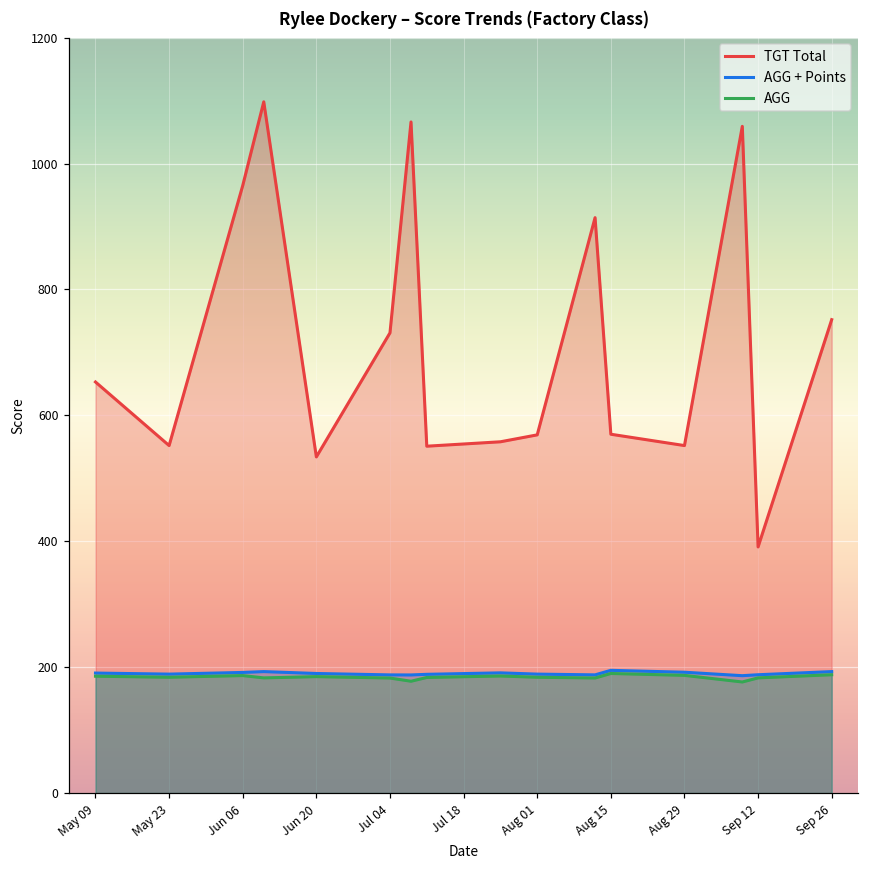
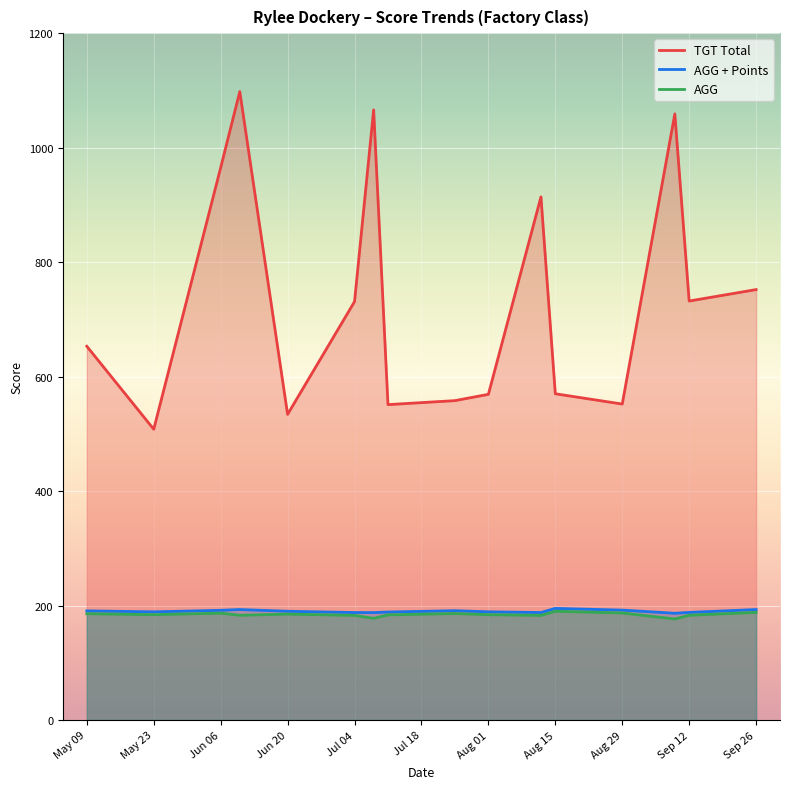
TGT Total, May 23: 550 -> 510
TGT Total, Sep 12: 390 -> 730
